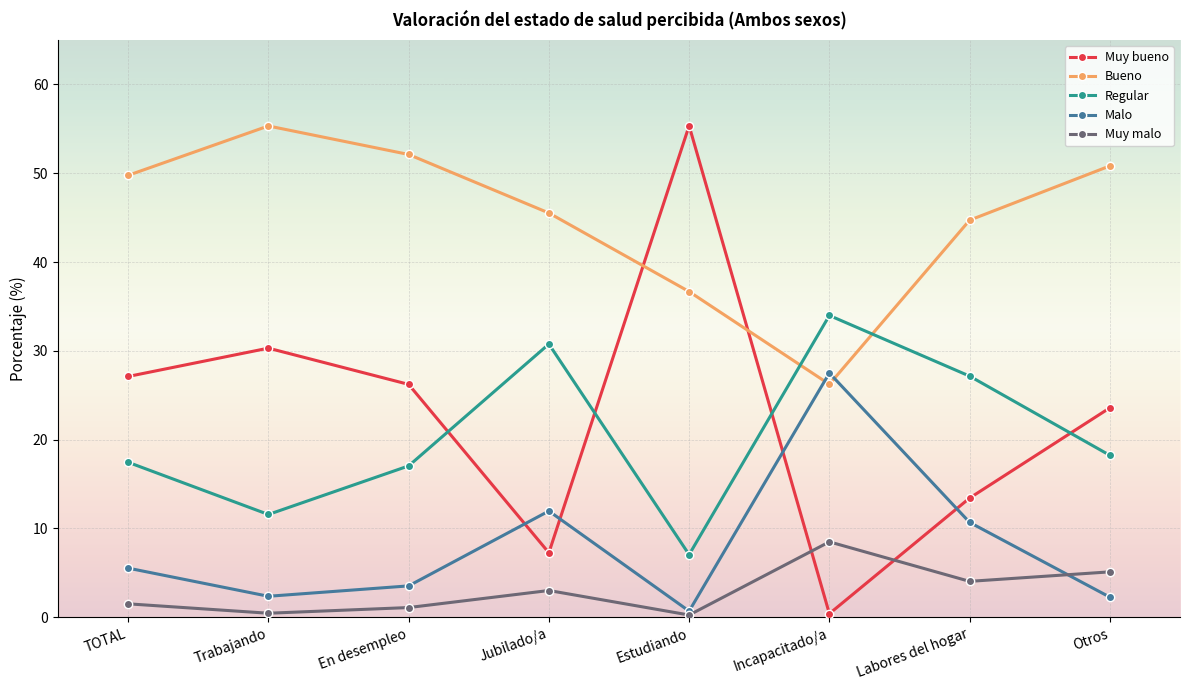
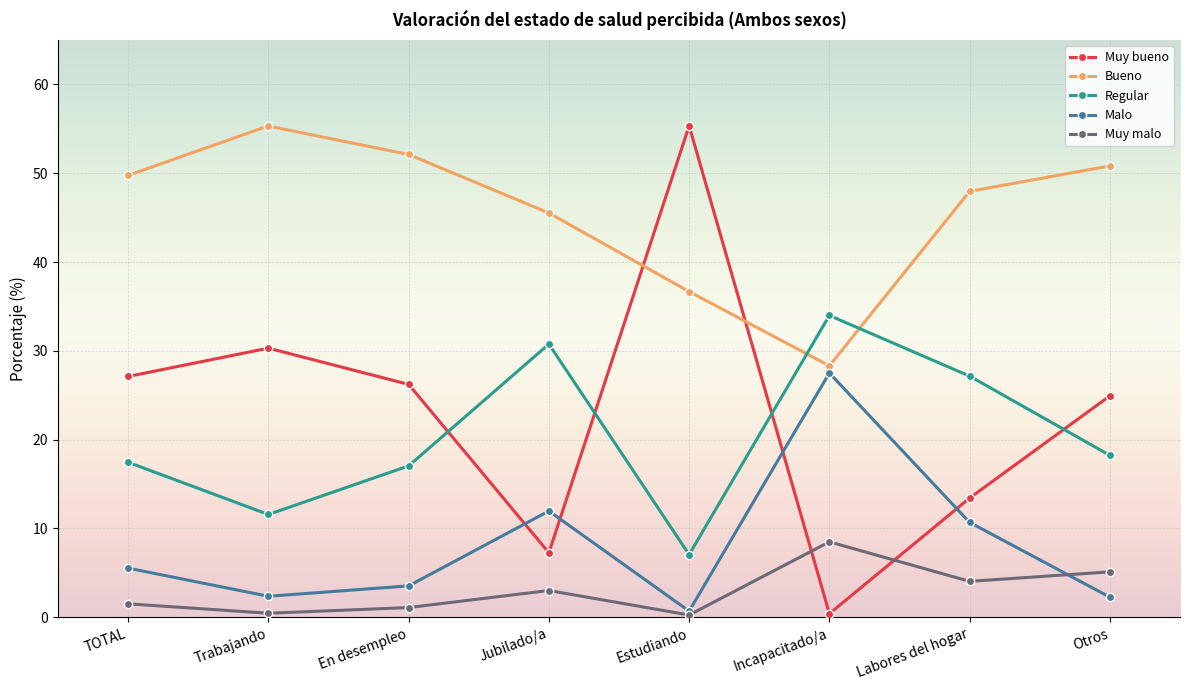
Bueno, Incapacitado/a: 26 -> 28
Bueno, Labores del hogar: 45 -> 48
Muy bueno, Otros: 24 -> 25
